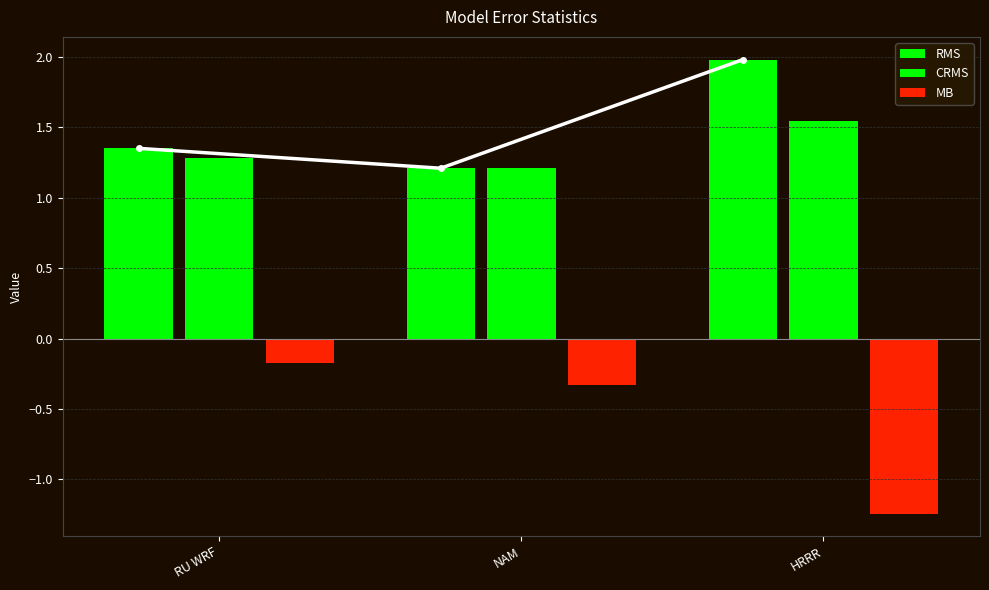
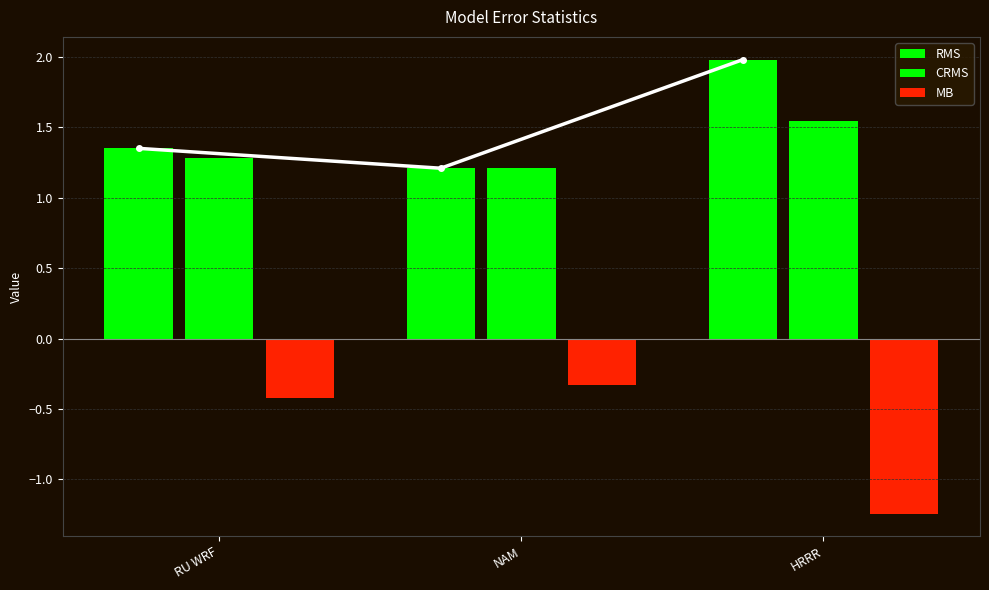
MB, RU WRF: -0.17 -> -0.42
